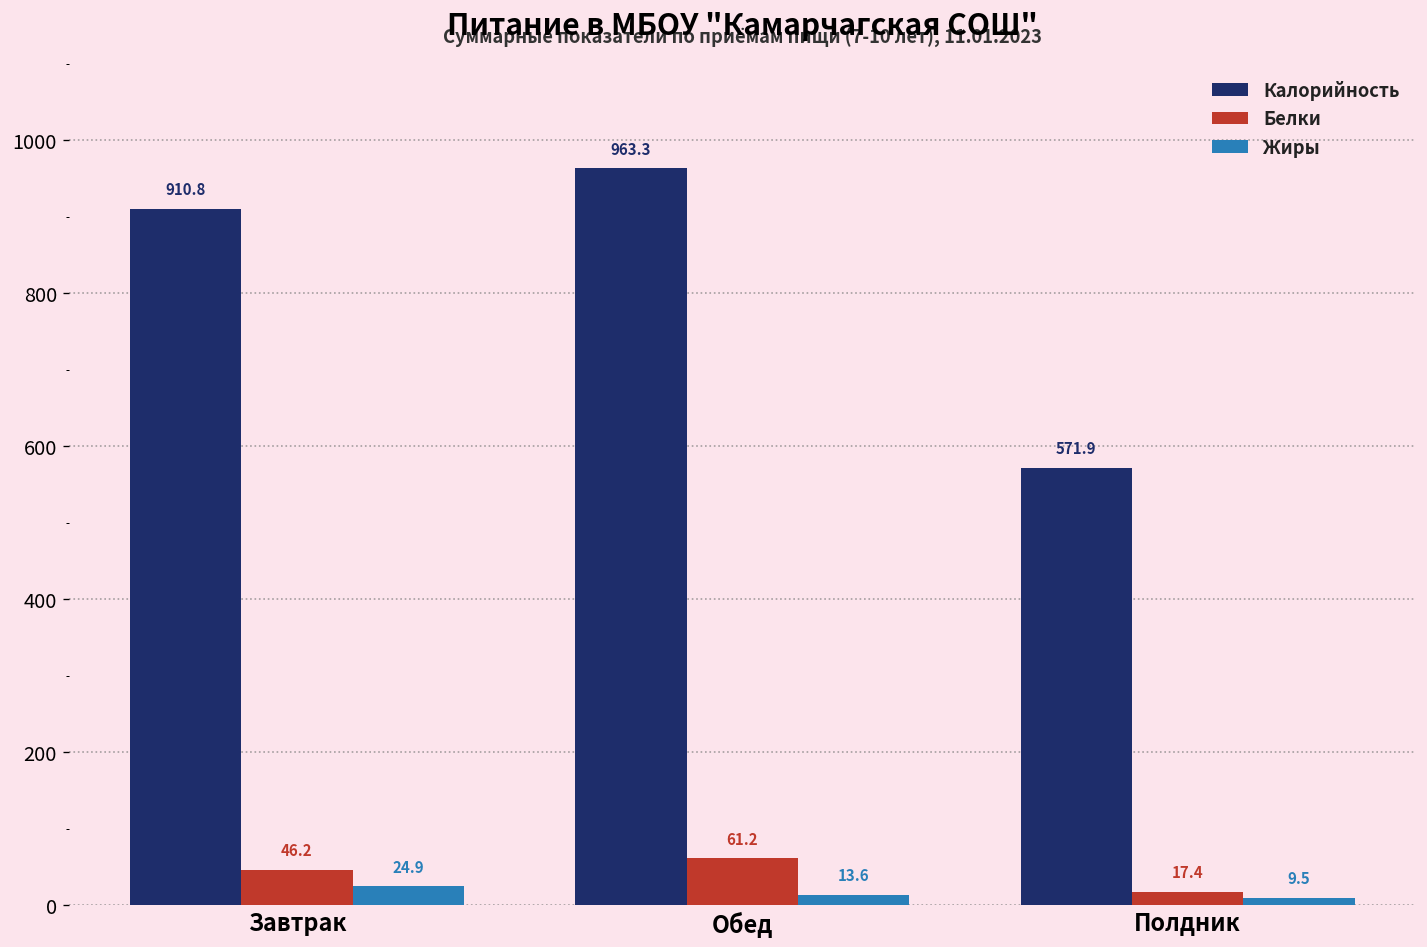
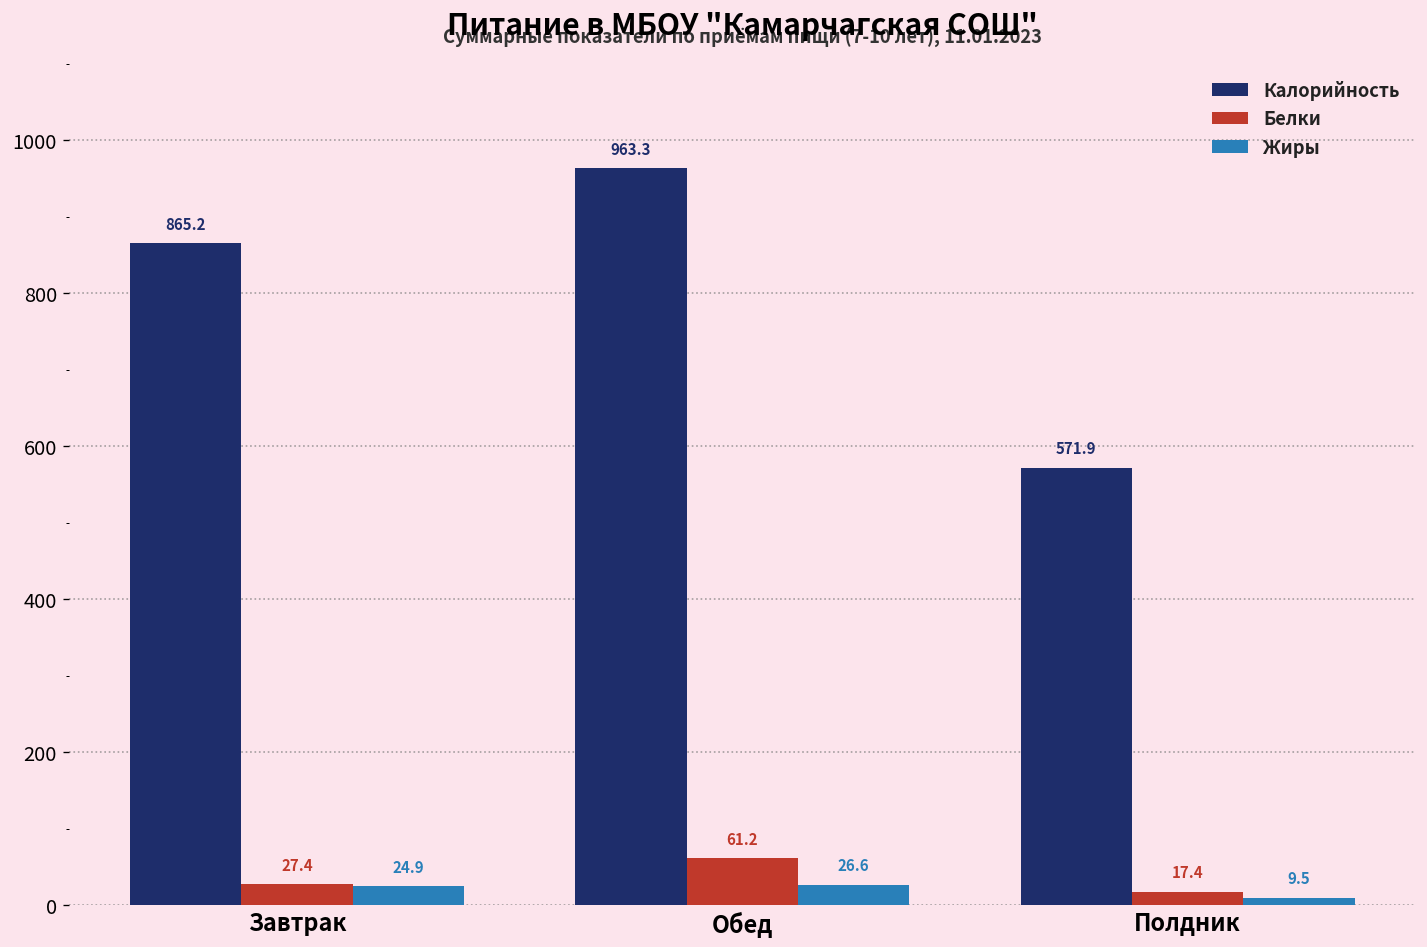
Калорийность, Завтрак: 910.8 -> 865.2
Белки, Завтрак: 46.2 -> 27.4
Жиры, Обед: 13.6 -> 26.6
